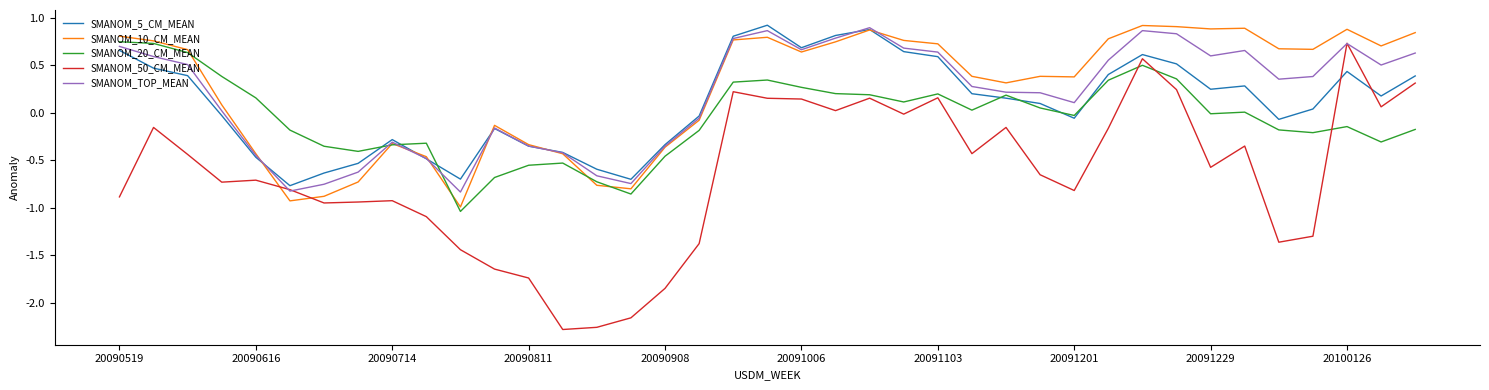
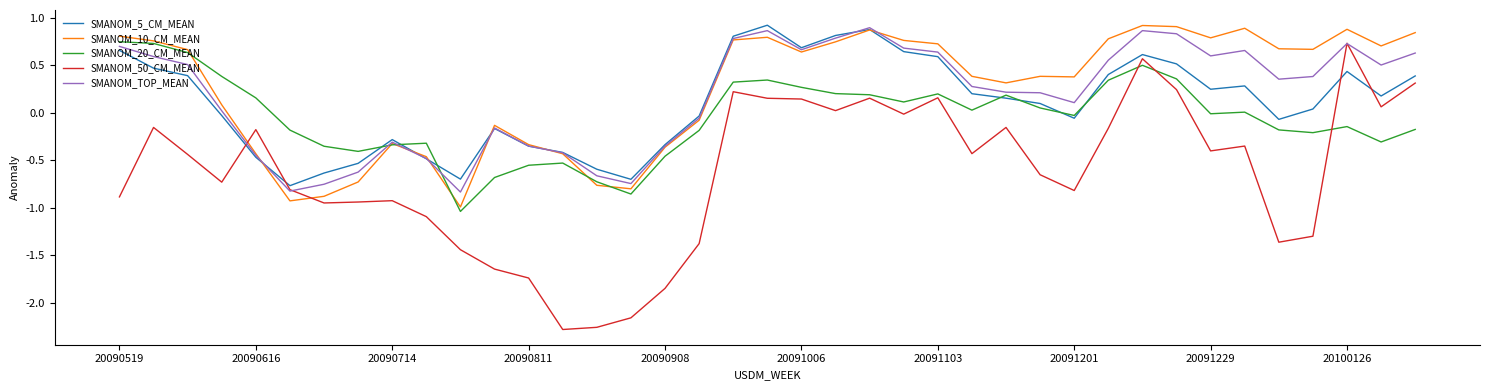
SMANOM_50_CM_MEAN, 20090616: -0.7 -> -0.2
SMANOM_10_CM_MEAN, 20091229: 0.9 -> 0.8
SMANOM_50_CM_MEAN, 20091229: -0.6 -> -0.4
